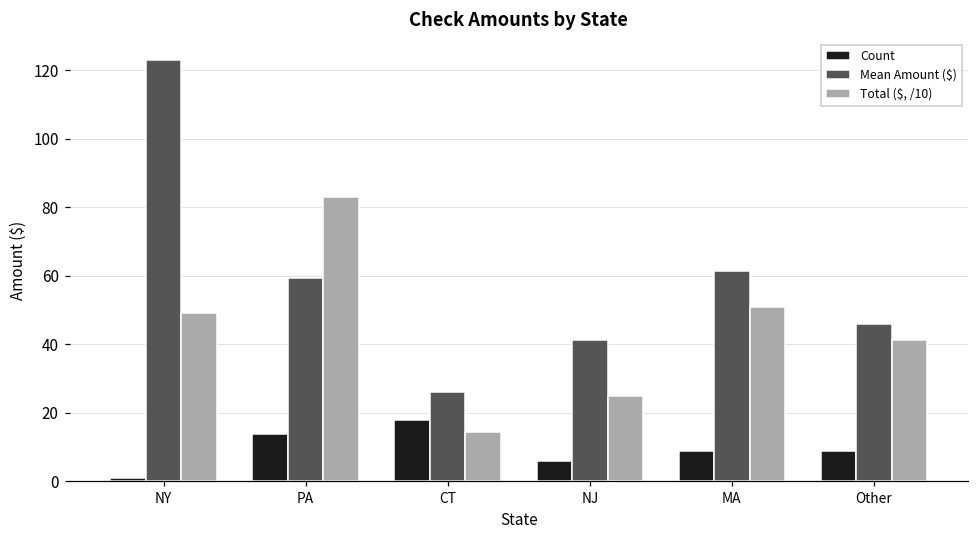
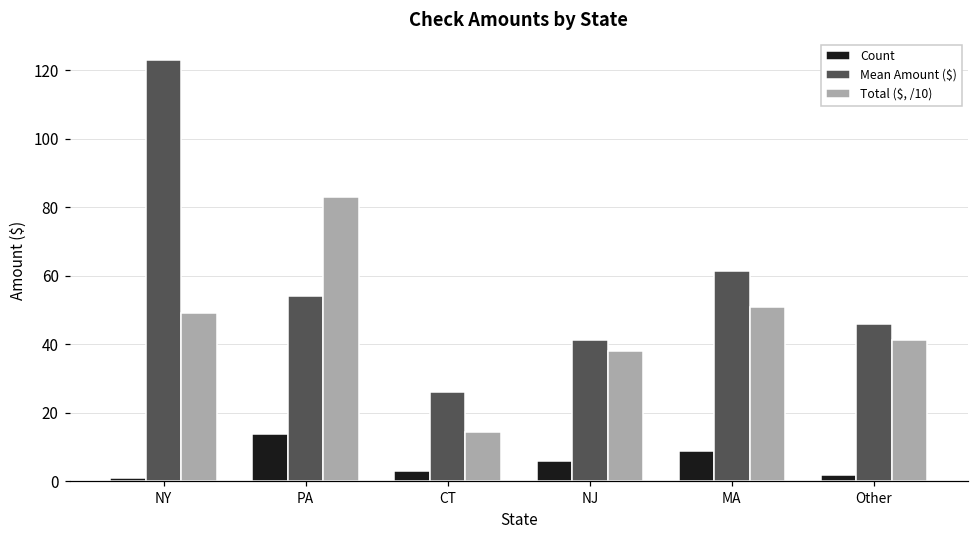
Mean Amount ($), PA: 59 -> 54
Count, CT: 18 -> 3
Total ($, /10), NJ: 25 -> 38
Count, Other: 9 -> 2
